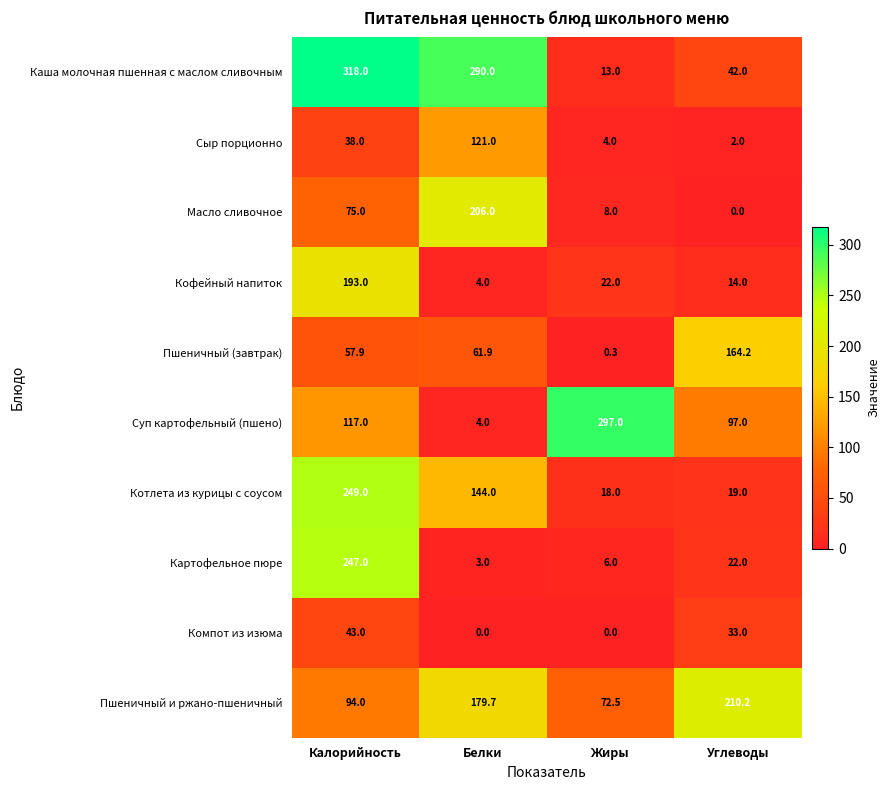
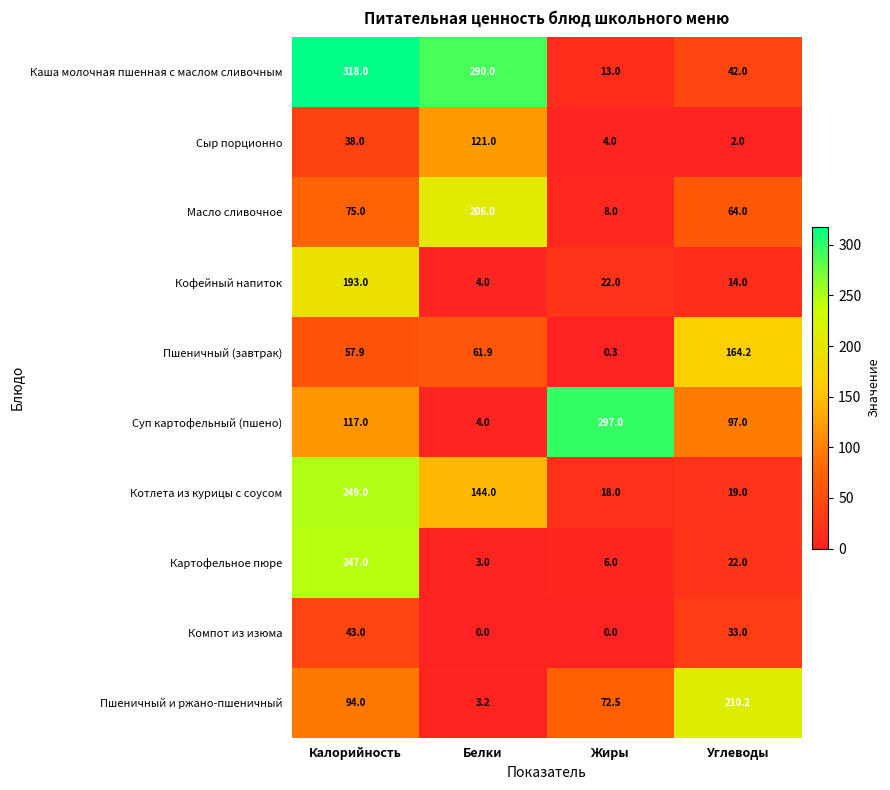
Масло сливочное, Углеводы: 0.0 -> 64.0
Пшеничный и ржано-пшеничный, Белки: 179.7 -> 3.2
